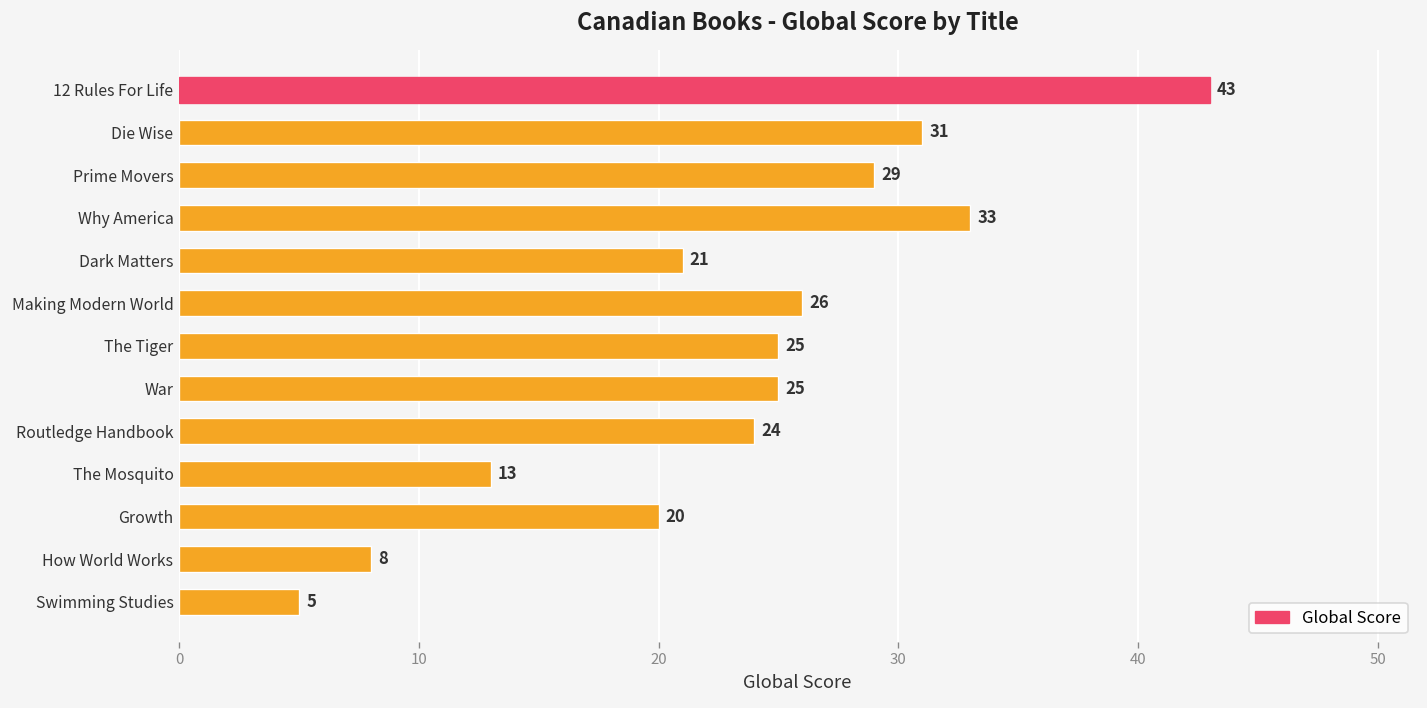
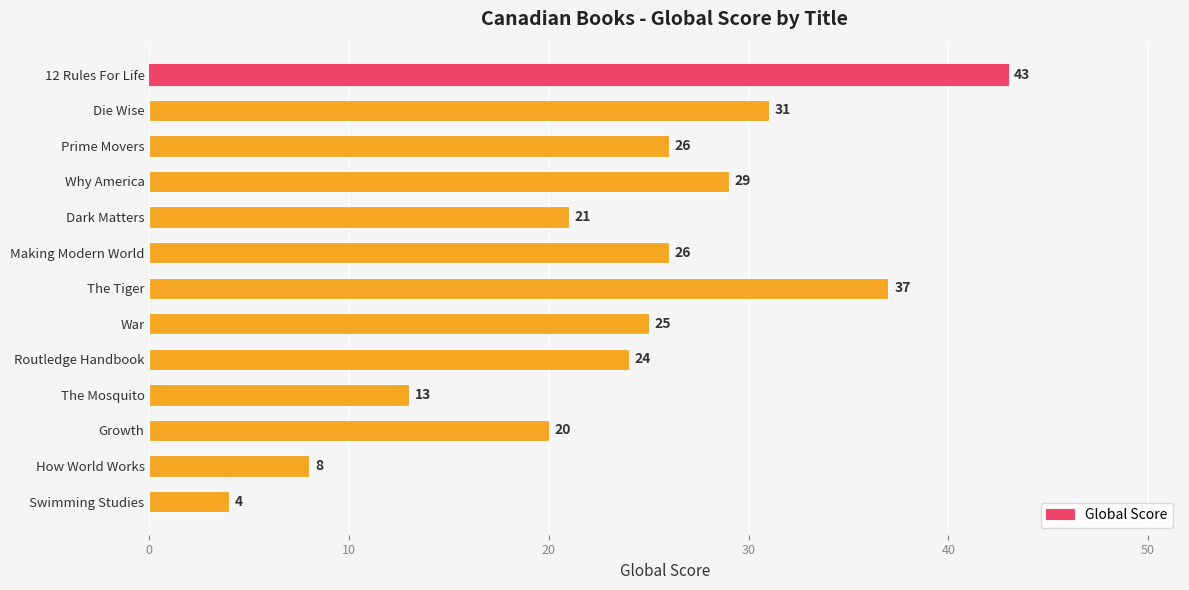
Prime Movers: 29 -> 26
Why America: 33 -> 29
The Tiger: 25 -> 37
Swimming Studies: 5 -> 4
